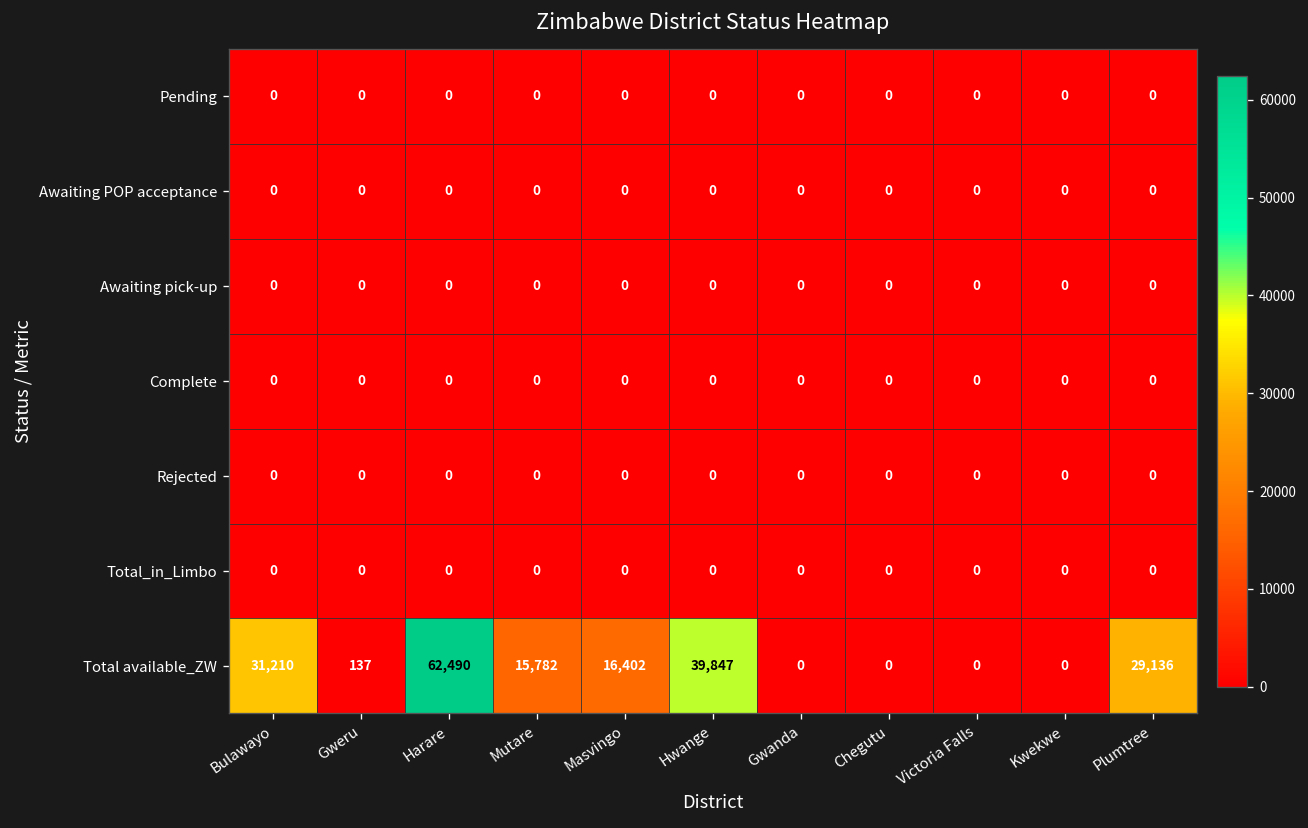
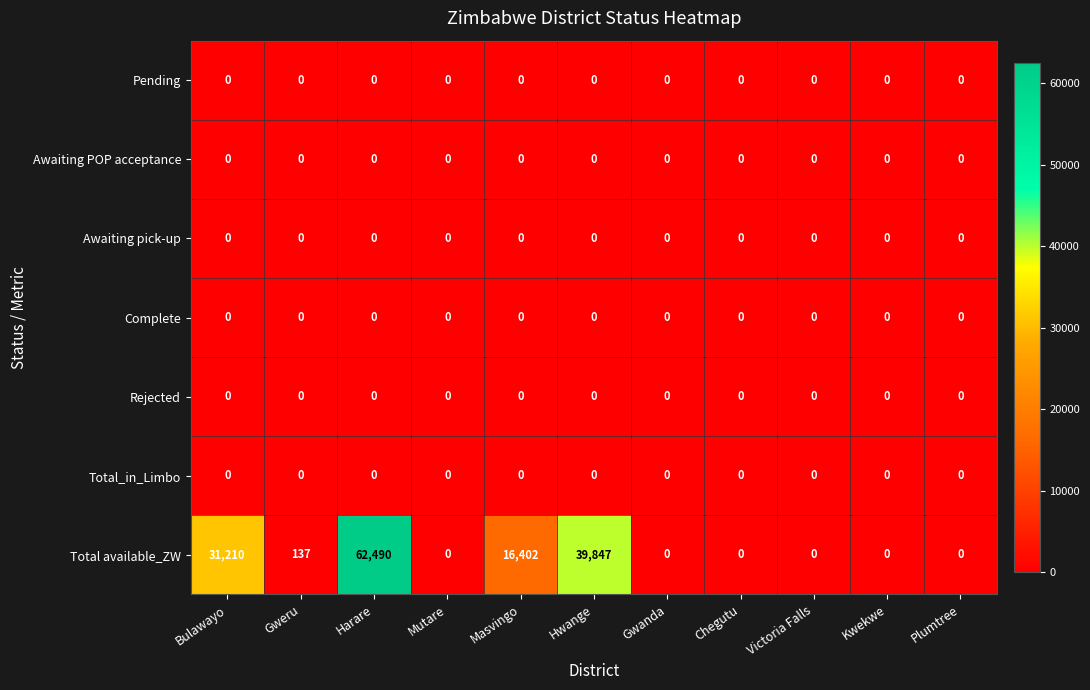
Total available_ZW, Mutare: 15,782 -> 0
Total available_ZW, Plumtree: 29,136 -> 0
